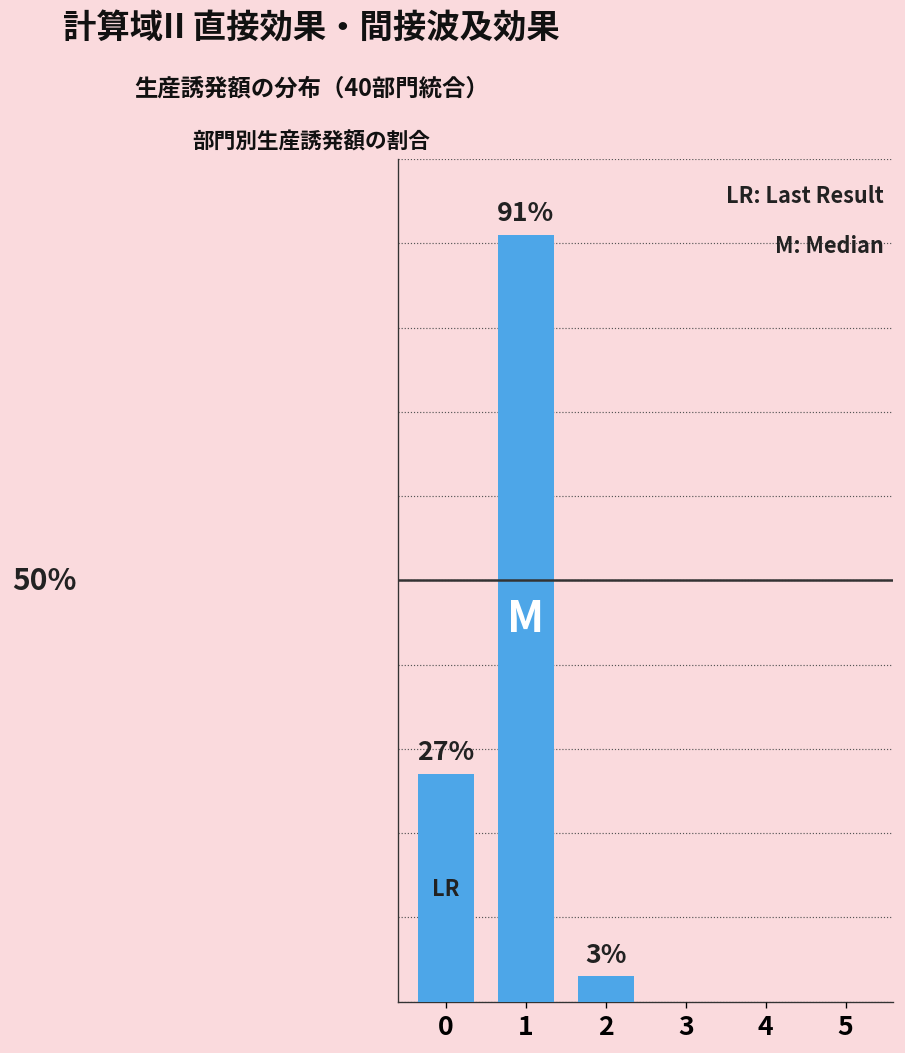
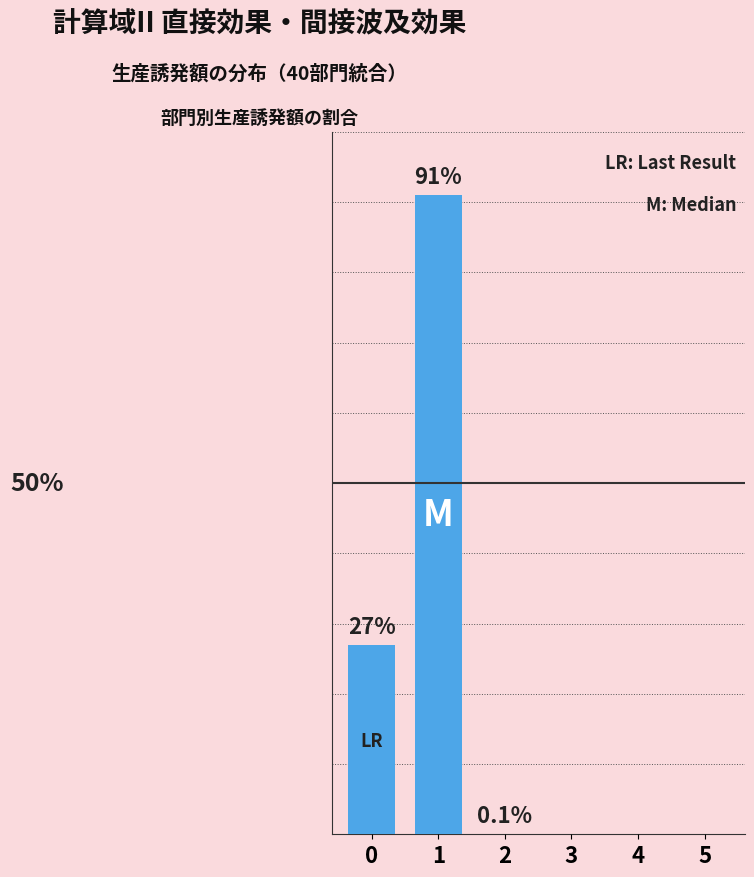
2: 3% -> 0.1%
